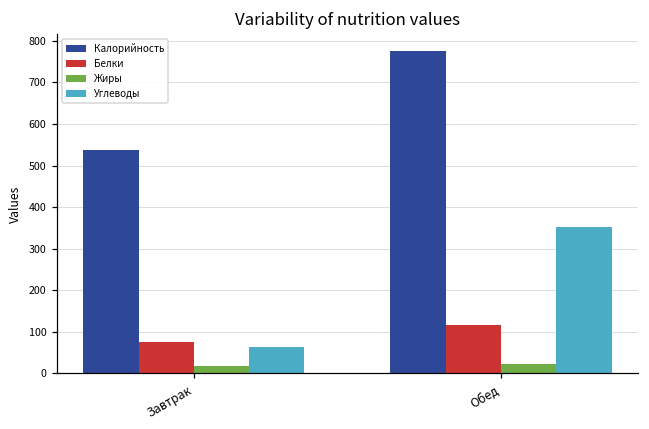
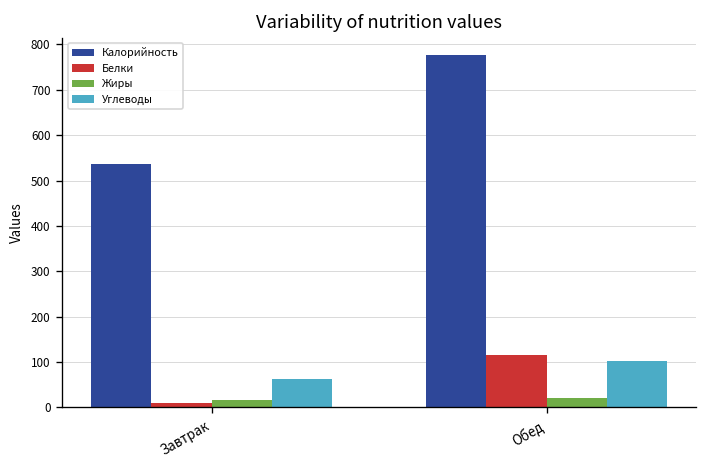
Белки, Завтрак: 70 -> 10
Углеводы, Обед: 350 -> 100
